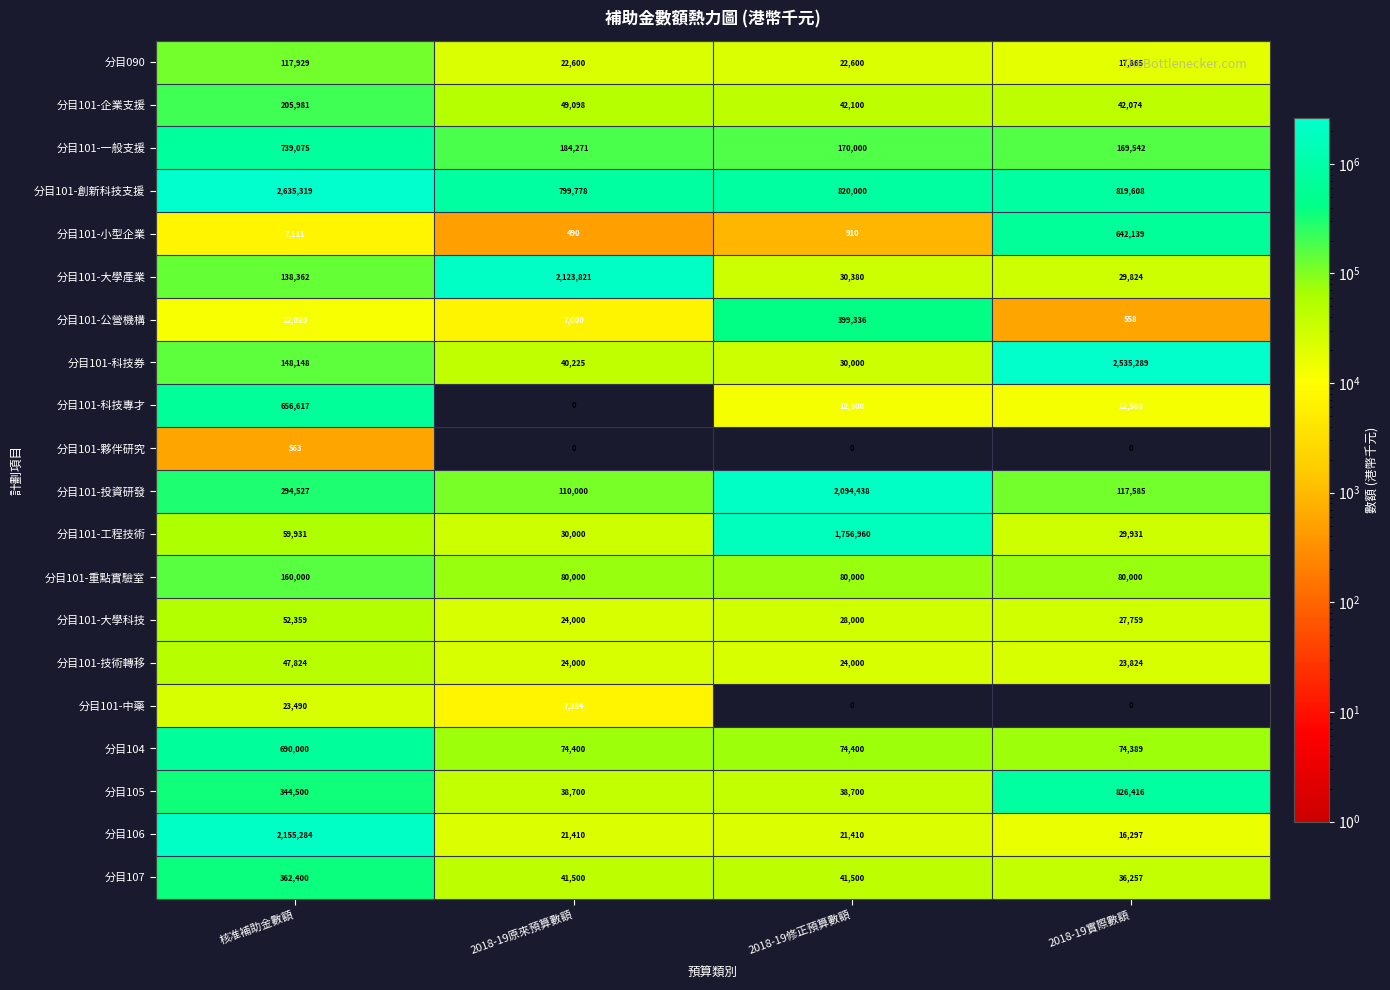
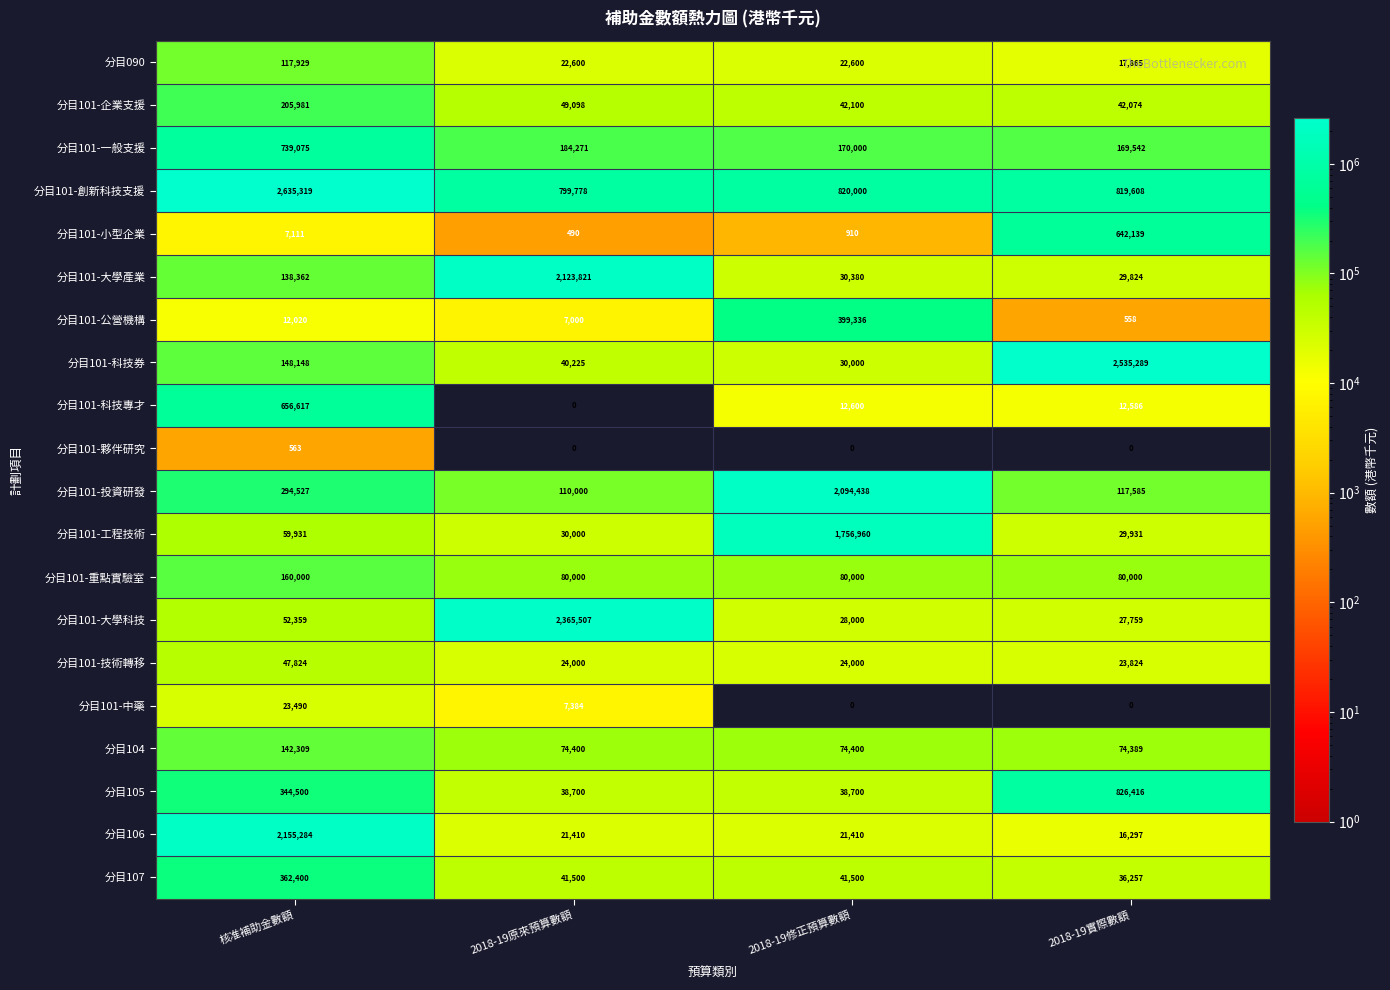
分目101-大學科技, 2018-19原來預算數額: 24,000 -> 2,365,507
分目104, 核准補助金數額: 690,000 -> 142,309
